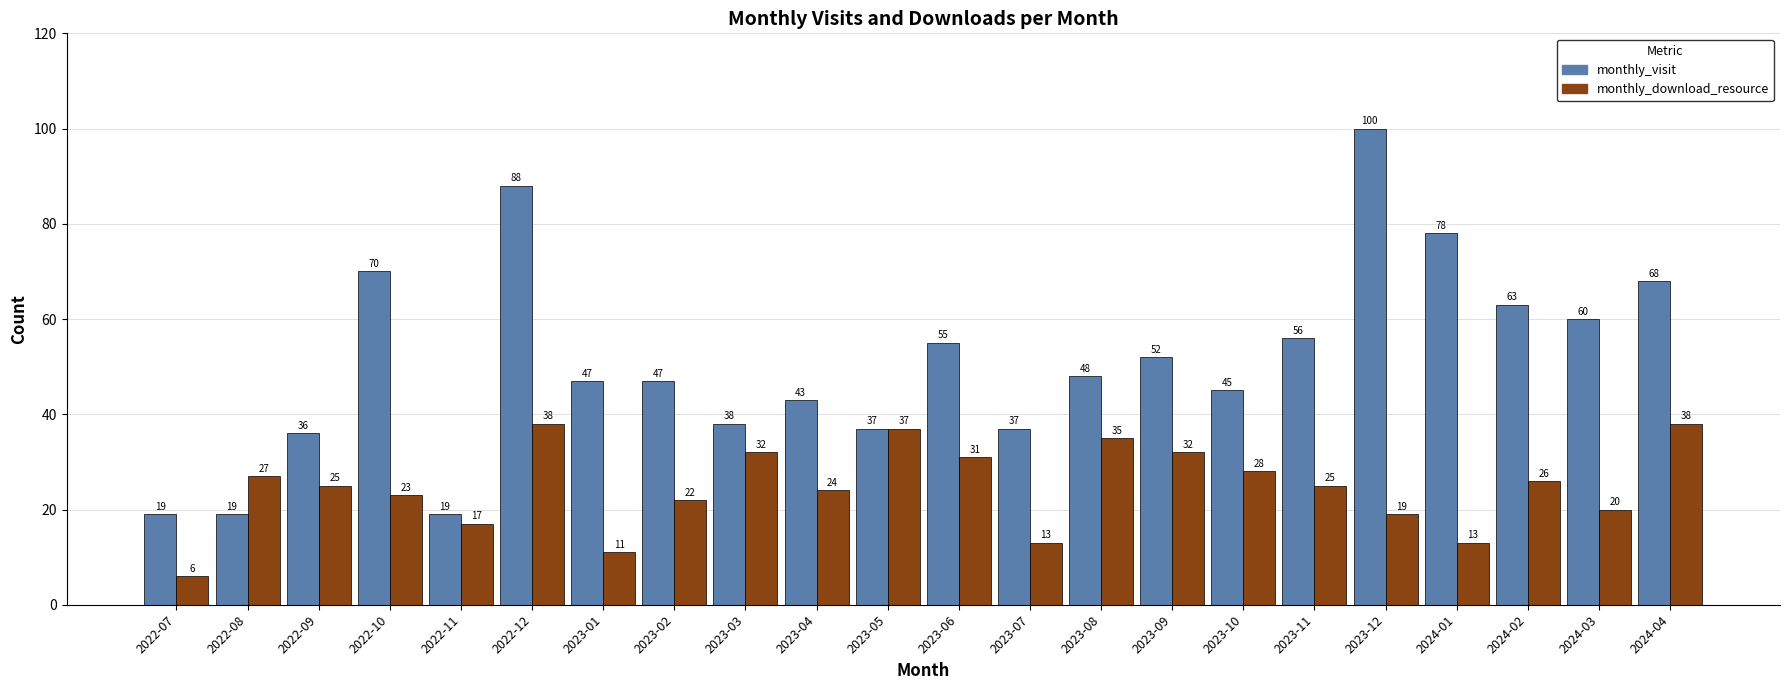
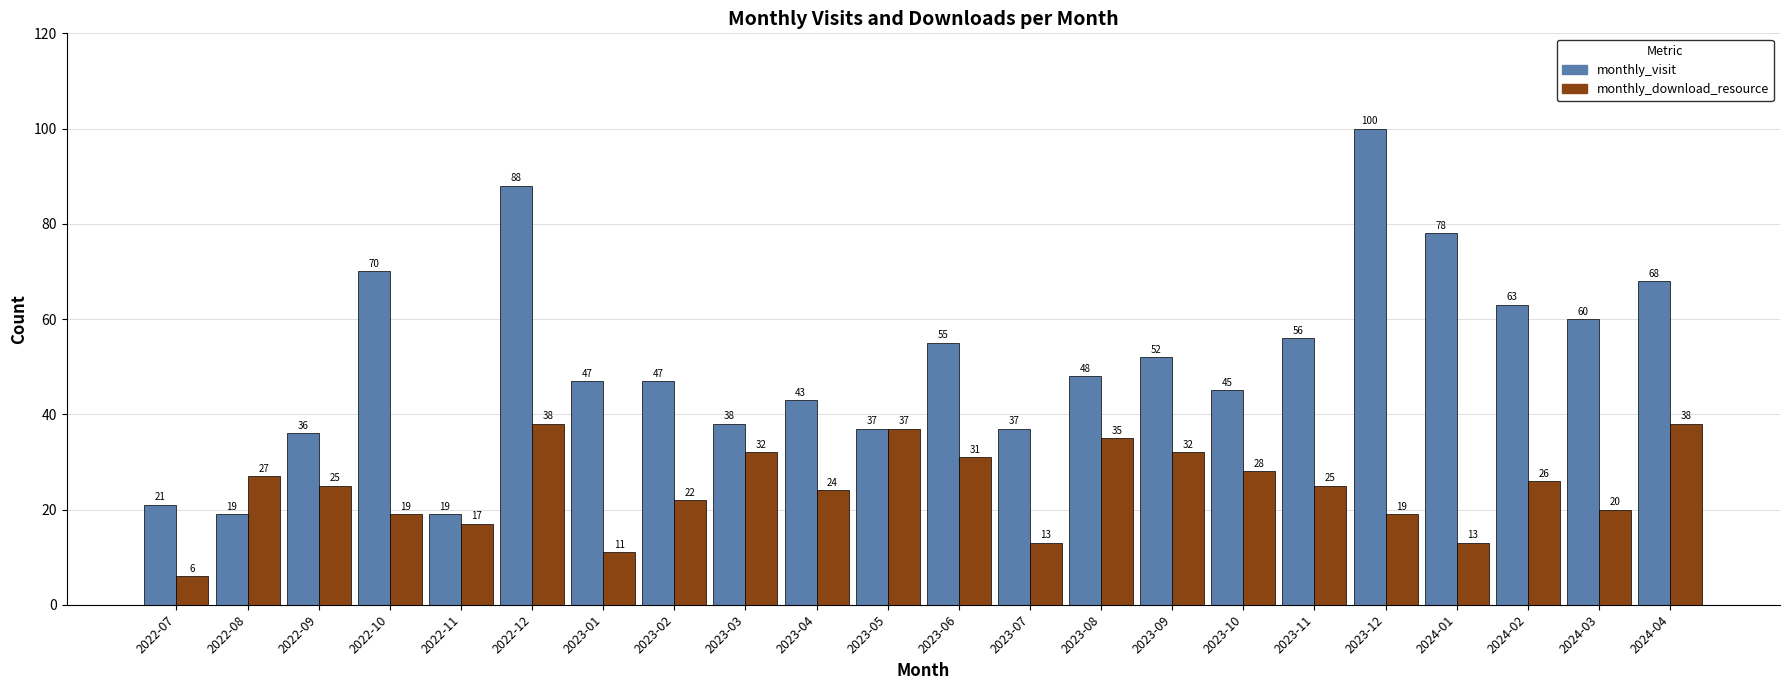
monthly_visit, 2022-07: 19 -> 21
monthly_download_resource, 2022-10: 23 -> 19
